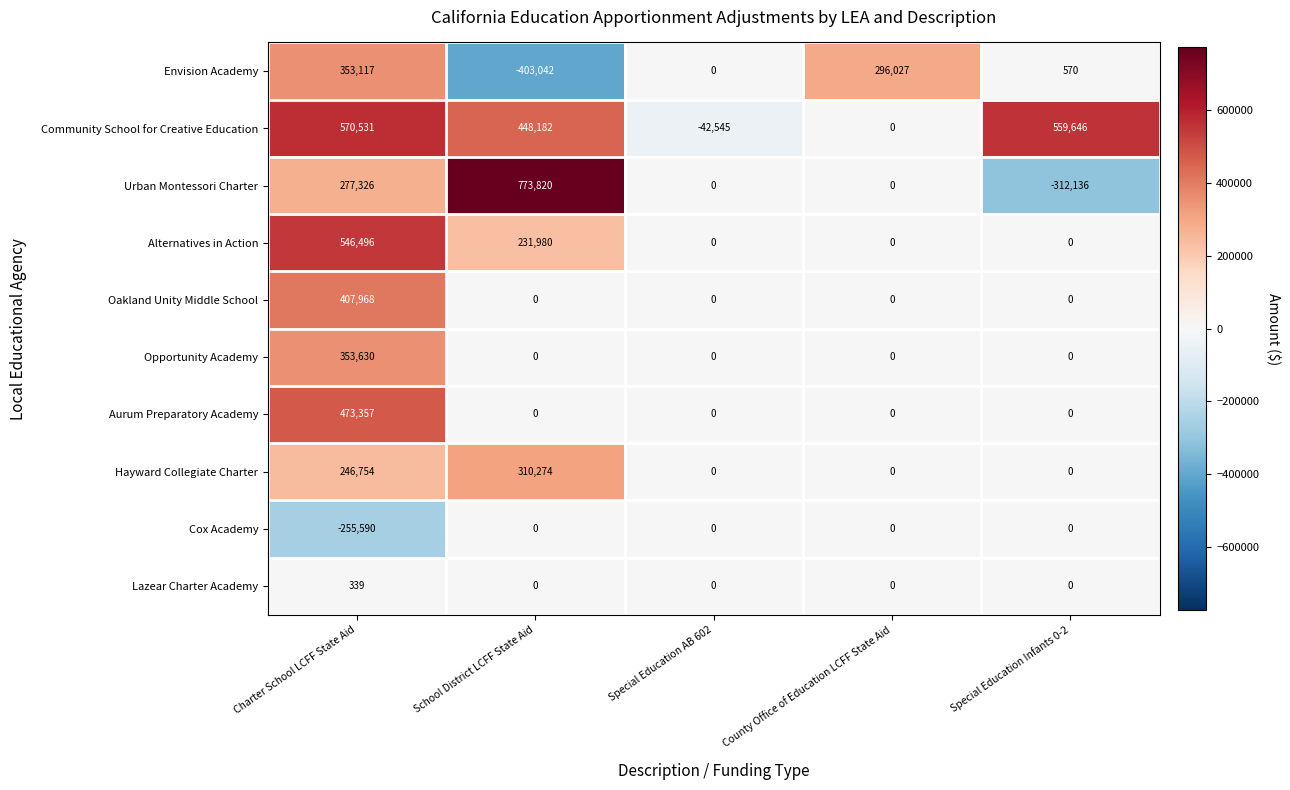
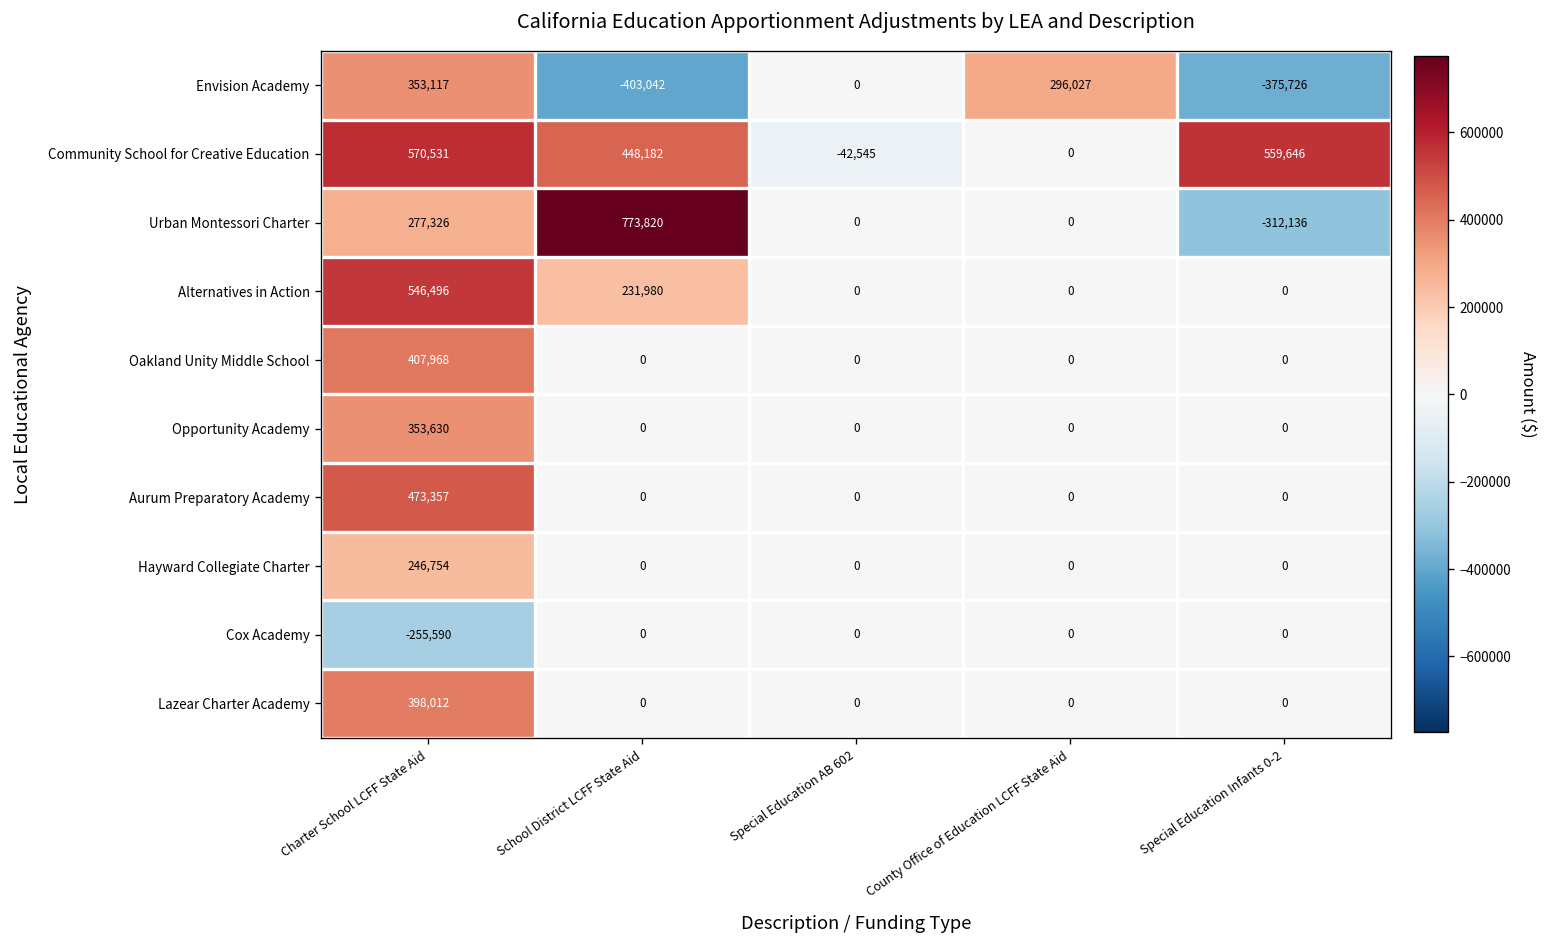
Envision Academy, Special Education Infants 0-2: 570 -> -375,726
Hayward Collegiate Charter, School District LCFF State Aid: 310,274 -> 0
Lazear Charter Academy, Charter School LCFF State Aid: 339 -> 398,012
